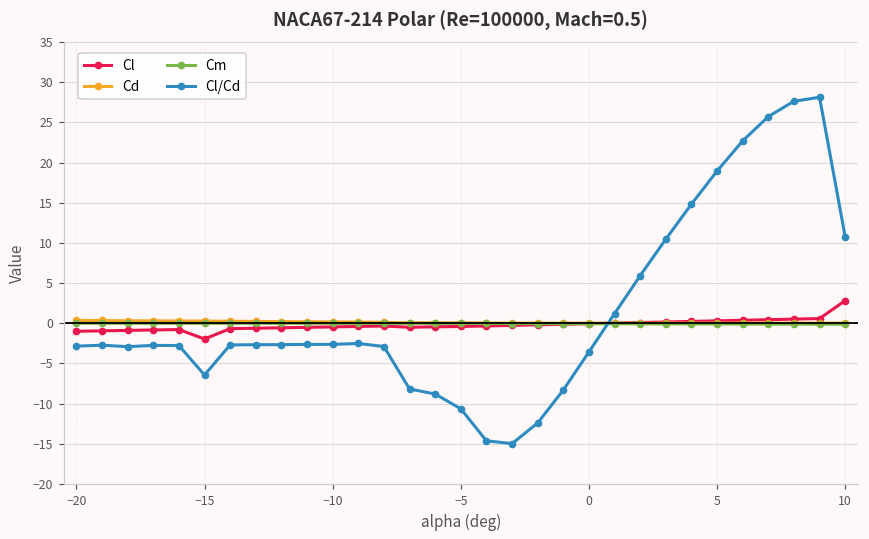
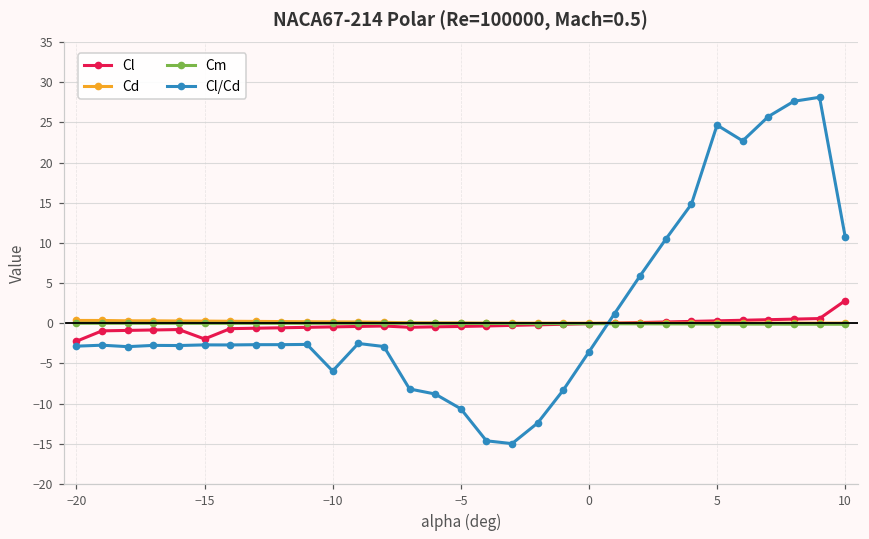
Cl, −20: -1 -> -2
Cl/Cd, −15: -6 -> -3
Cl/Cd, −10: -3 -> -6
Cl/Cd, 5: 19 -> 25
